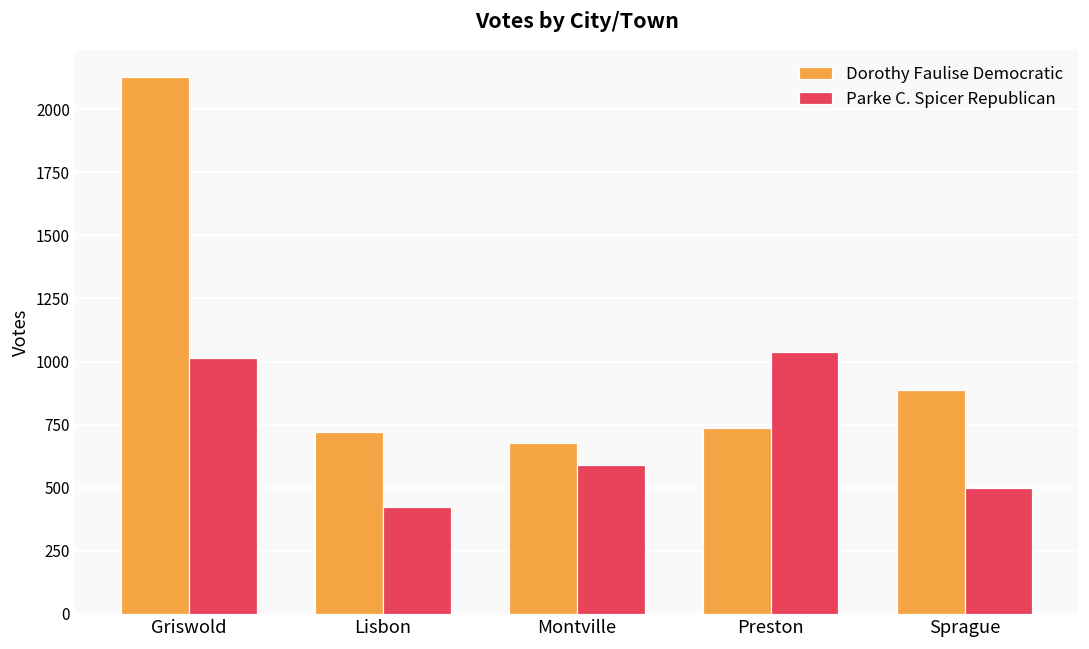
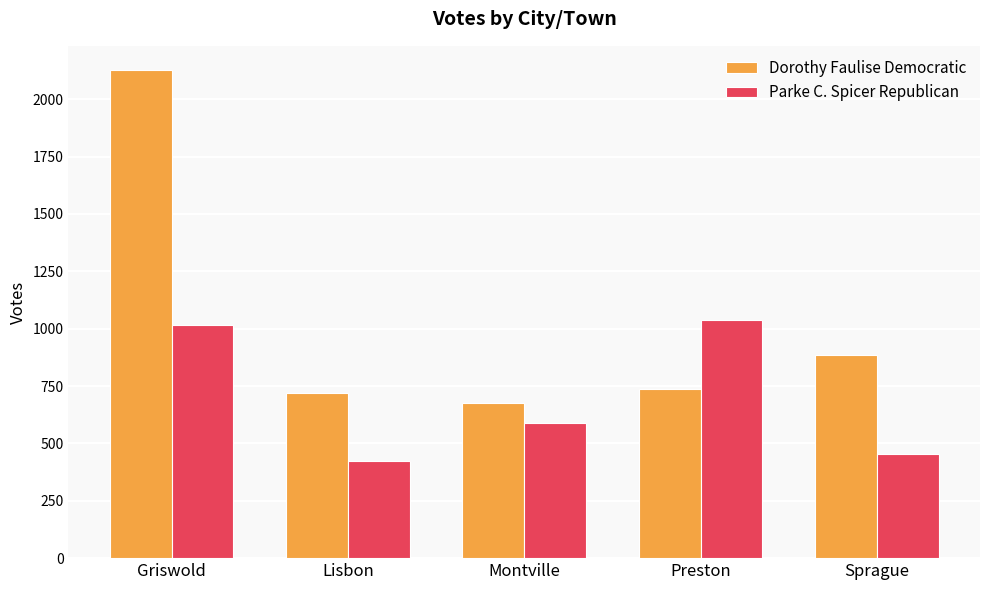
Parke C. Spicer Republican, Sprague: 500 -> 460
